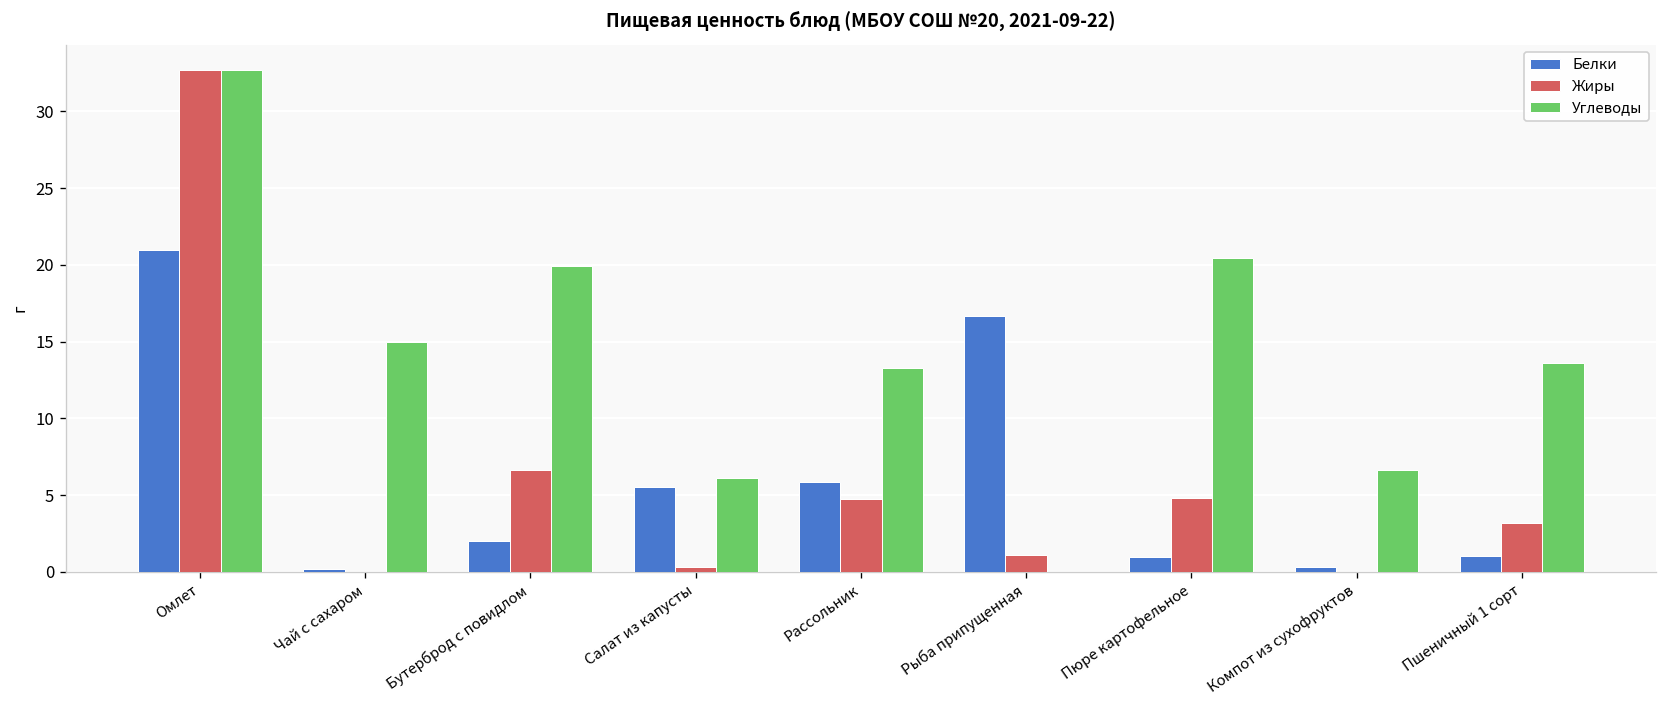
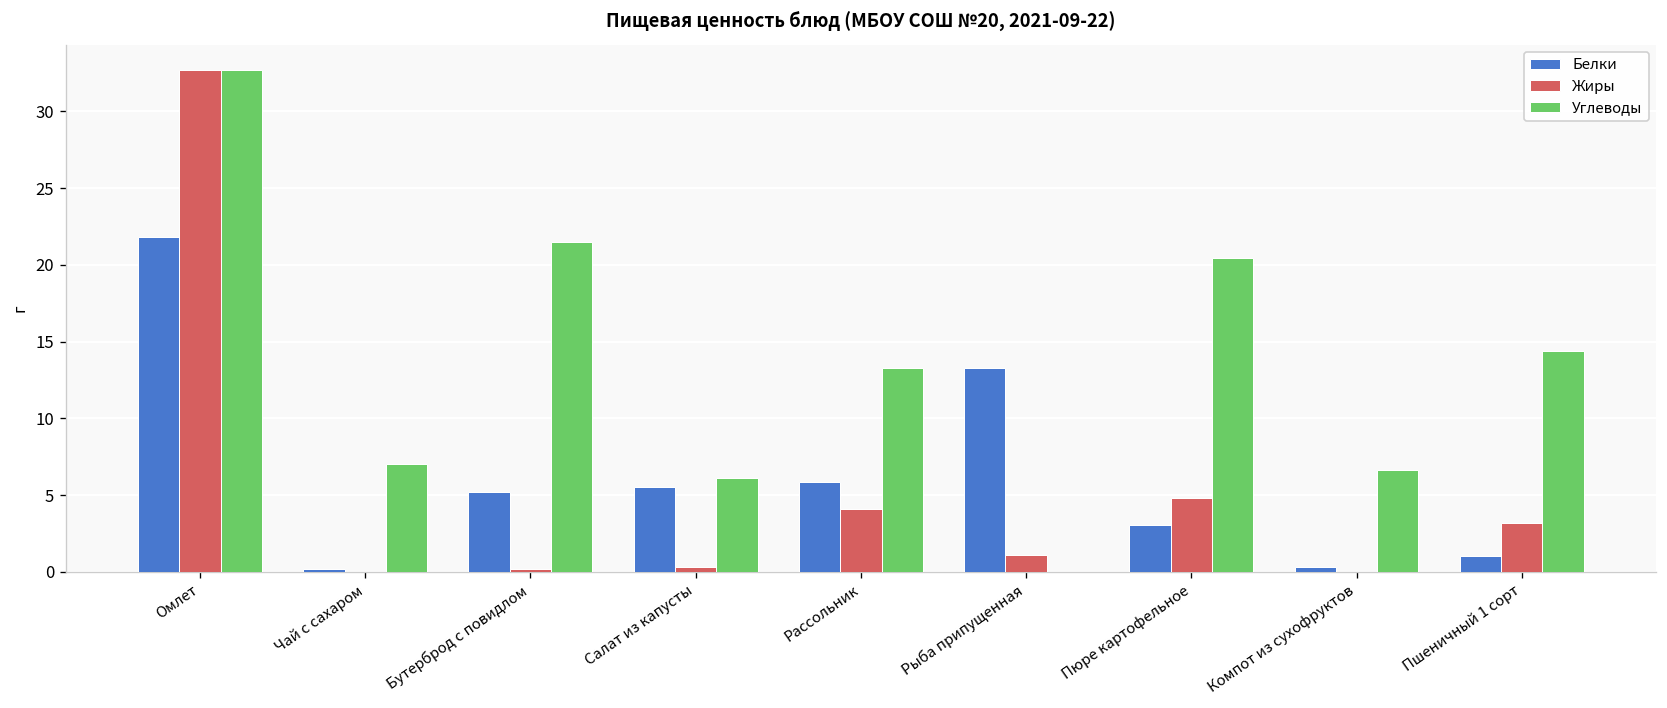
Белки, Омлет: 21.0 -> 21.8
Углеводы, Чай с сахаром: 15 -> 7
Белки, Бутерброд с повидлом: 2.0 -> 5.2
Жиры, Бутерброд с повидлом: 6.6 -> 0.2
Углеводы, Бутерброд с повидлом: 19.9 -> 21.5
Жиры, Рассольник: 4.7 -> 4.1
Белки, Рыба припущенная: 16.7 -> 13.3
Белки, Пюре картофельное: 1.0 -> 3.1
Углеводы, Пшеничный 1 сорт: 13.6 -> 14.4
